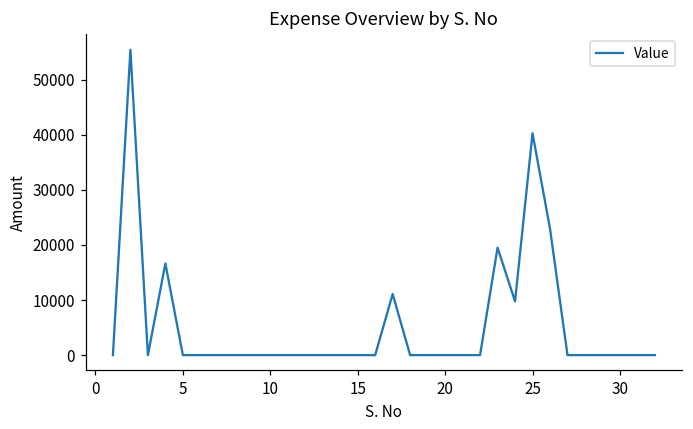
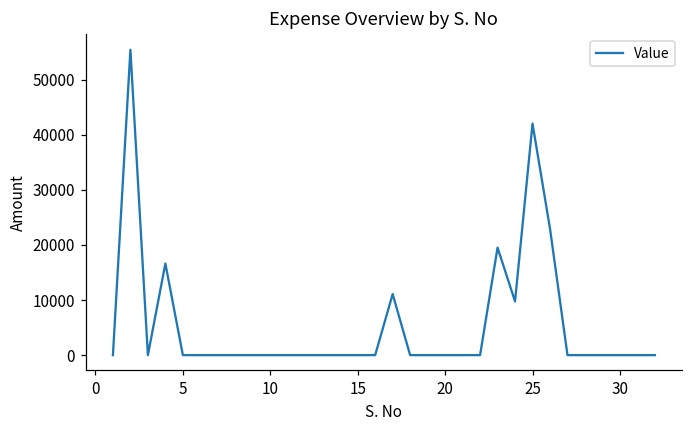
25: 40000 -> 42000
